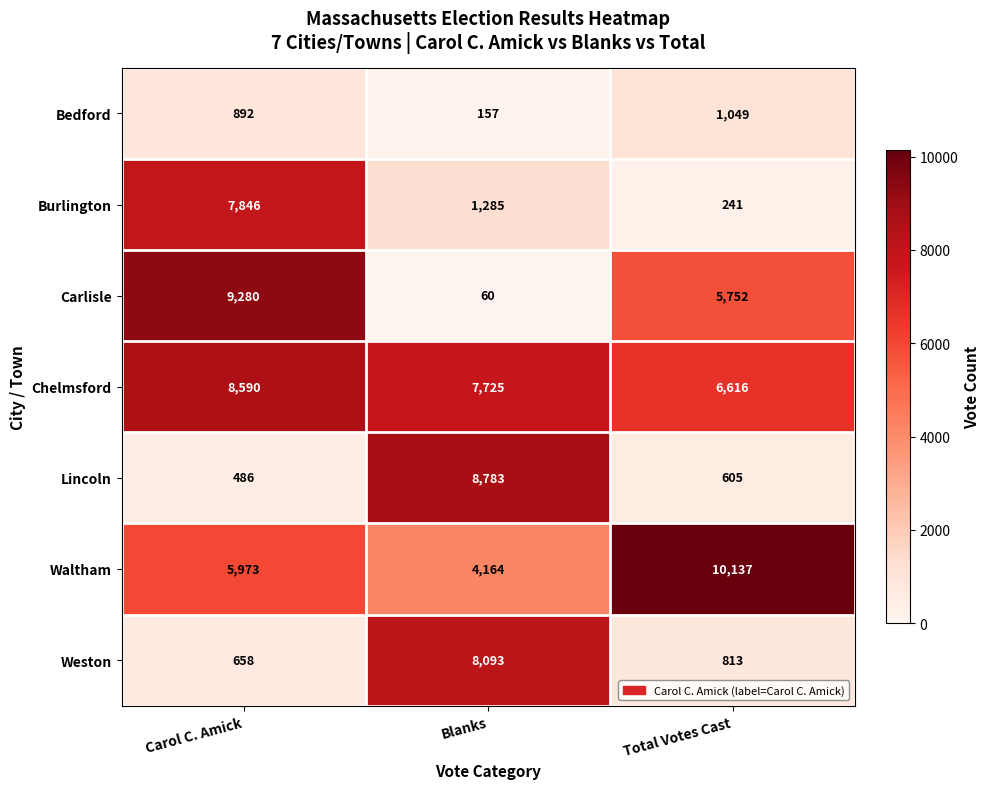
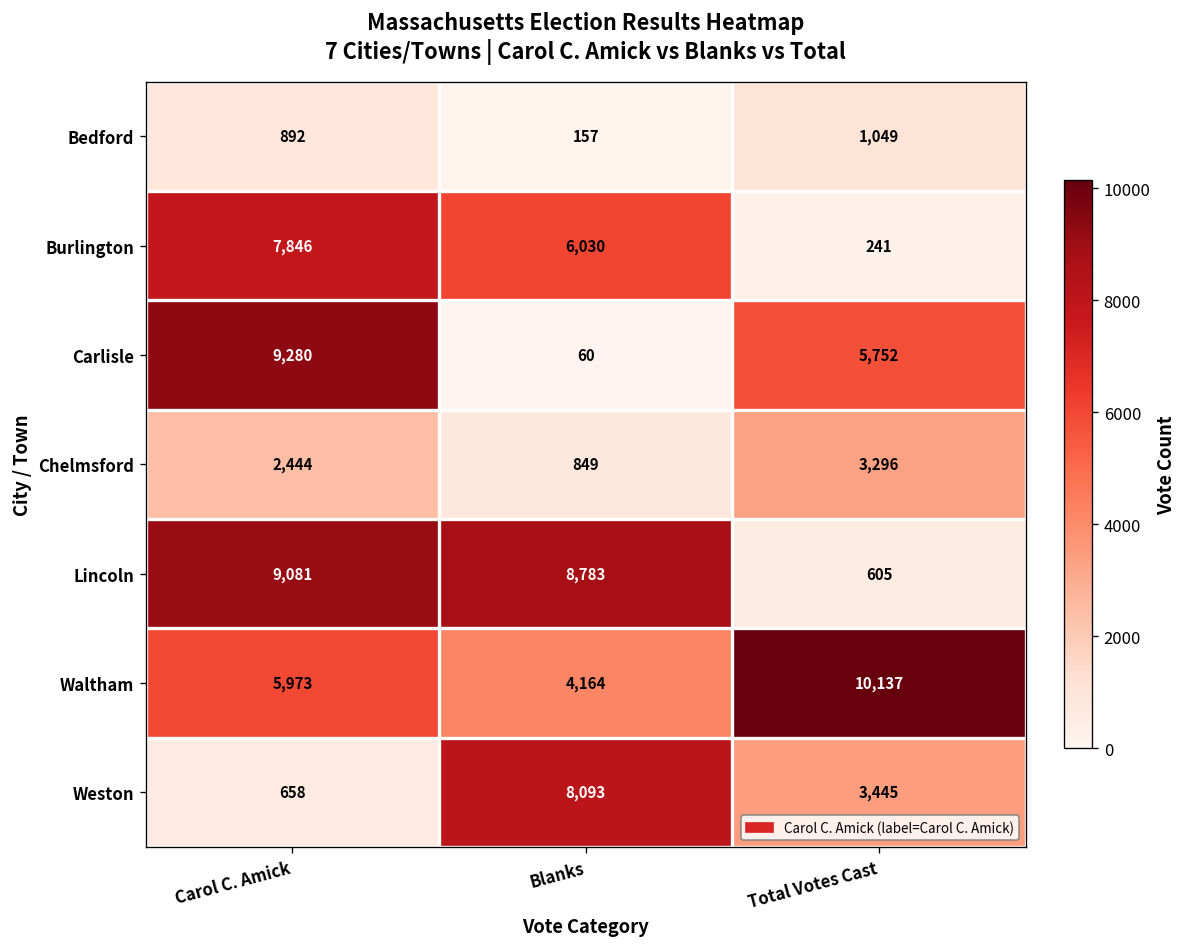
Burlington, Blanks: 1,285 -> 6,030
Chelmsford, Carol C. Amick: 8,590 -> 2,444
Chelmsford, Blanks: 7,725 -> 849
Chelmsford, Total Votes Cast: 6,616 -> 3,296
Lincoln, Carol C. Amick: 486 -> 9,081
Weston, Total Votes Cast: 813 -> 3,445
